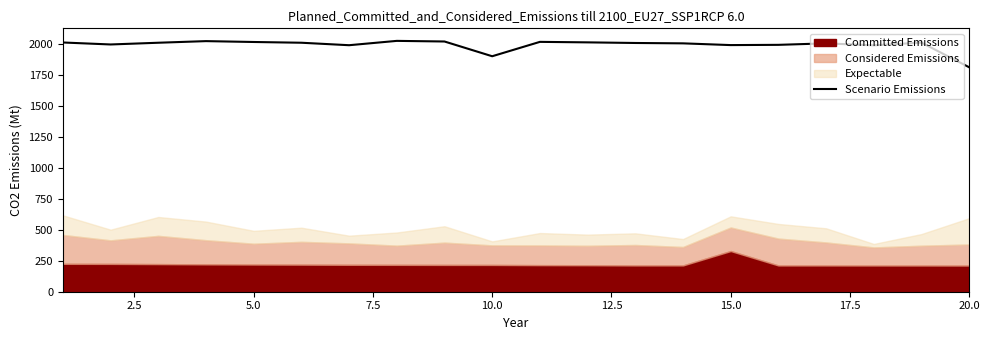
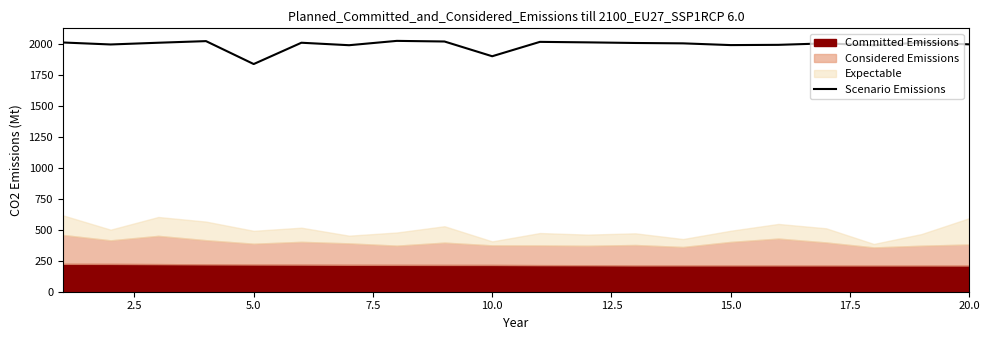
Scenario Emissions, 5.0: 2020 -> 1840
Committed Emissions, 15.0: 330 -> 210
Scenario Emissions, 20.0: 1810 -> 2000
